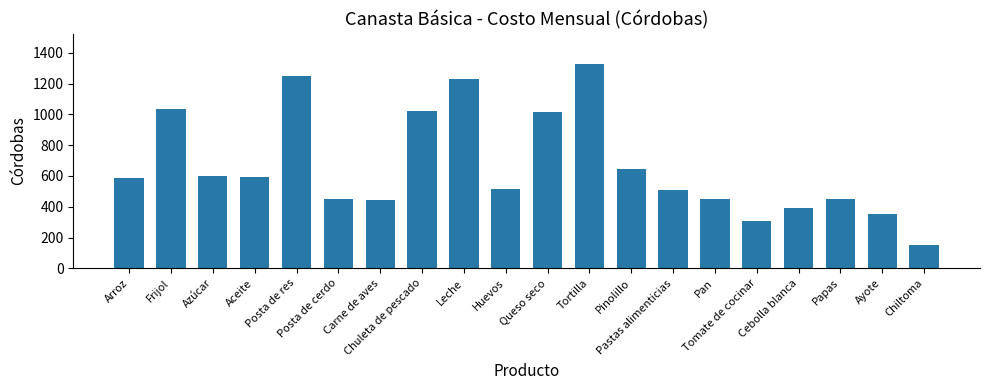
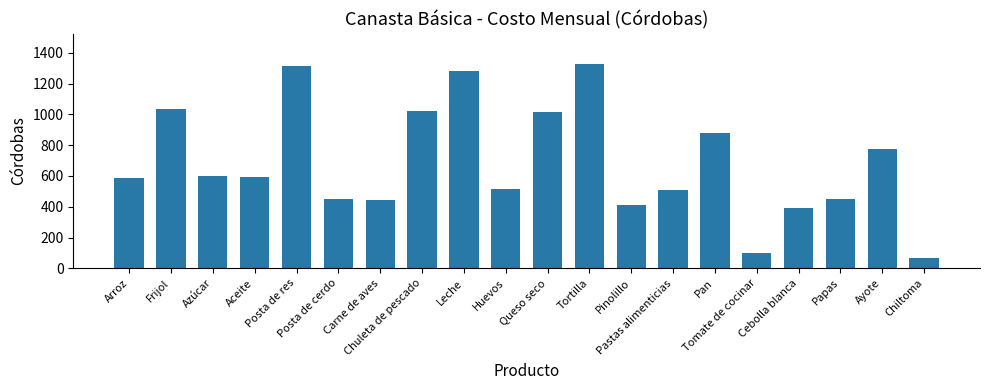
Posta de res: 1250 -> 1320
Leche: 1230 -> 1280
Pinolillo: 650 -> 410
Pan: 450 -> 880
Tomate de cocinar: 310 -> 100
Ayote: 350 -> 780
Chiltoma: 150 -> 70
